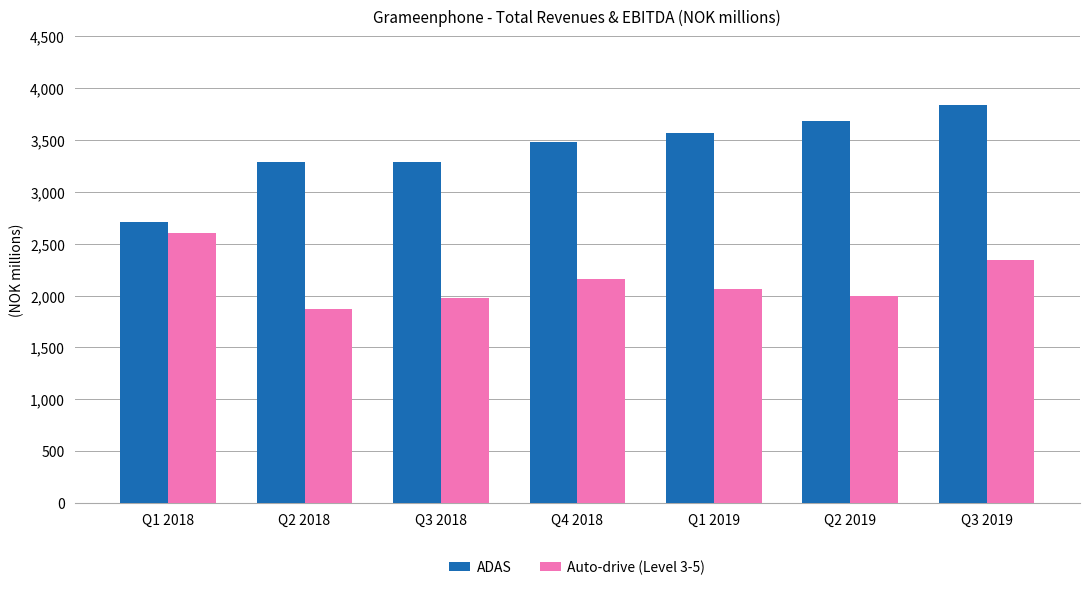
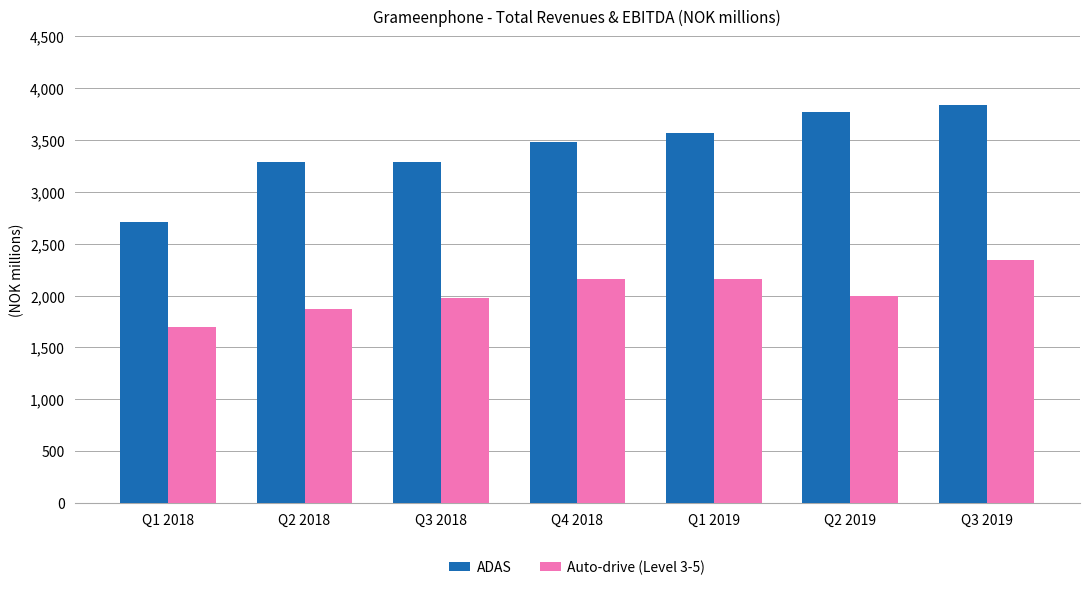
Auto-drive (Level 3-5), Q1 2018: 2,600 -> 1,690
Auto-drive (Level 3-5), Q1 2019: 2,060 -> 2,160
ADAS, Q2 2019: 3,680 -> 3,770
